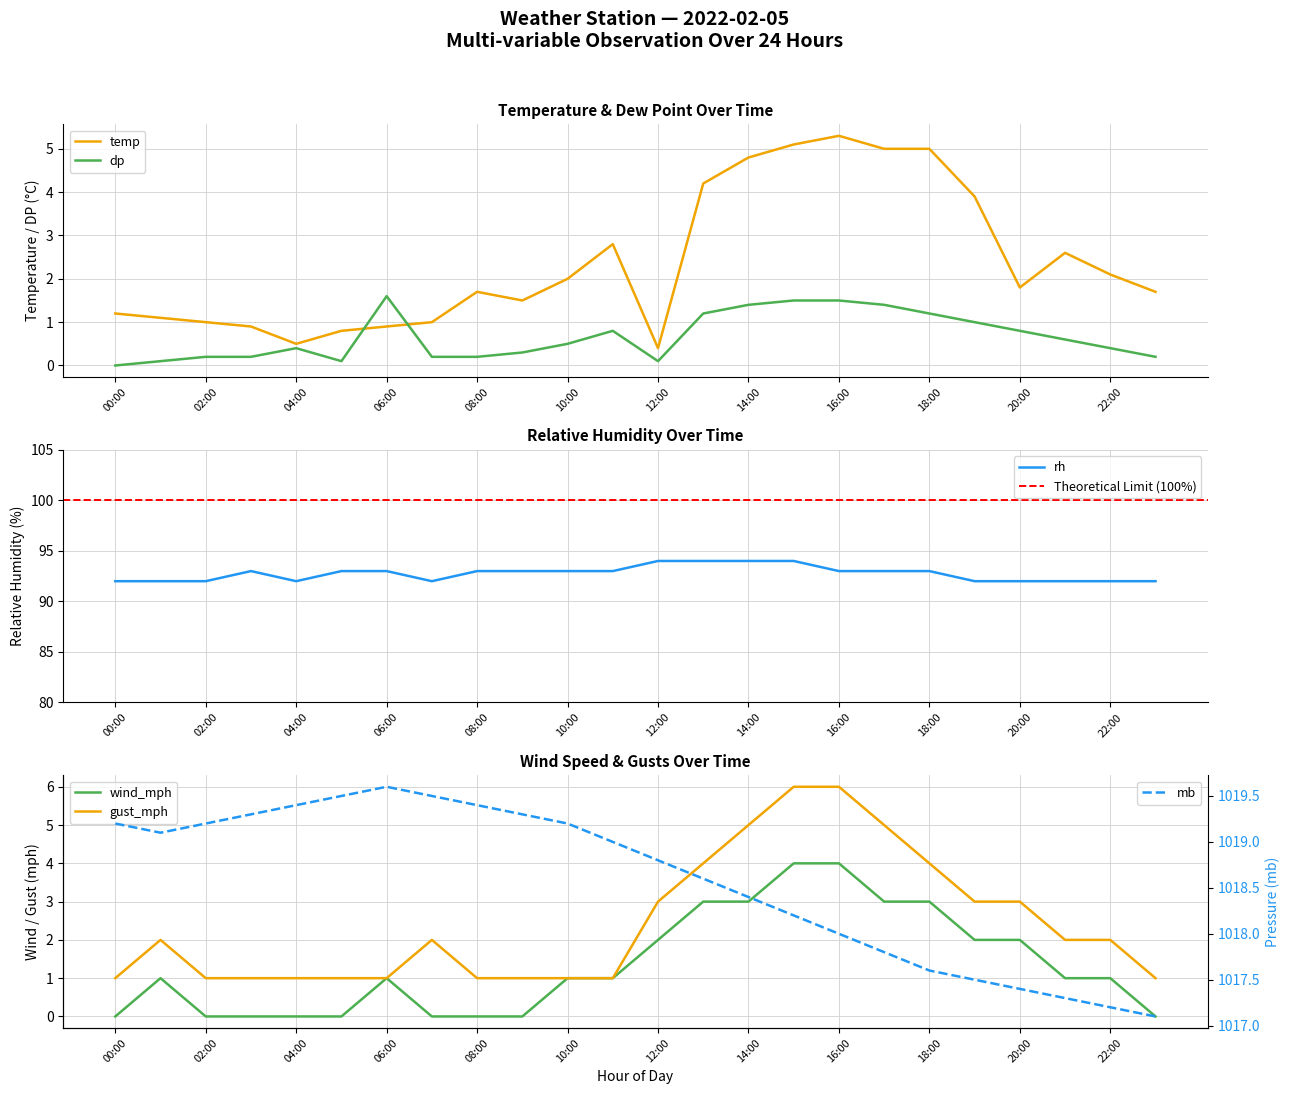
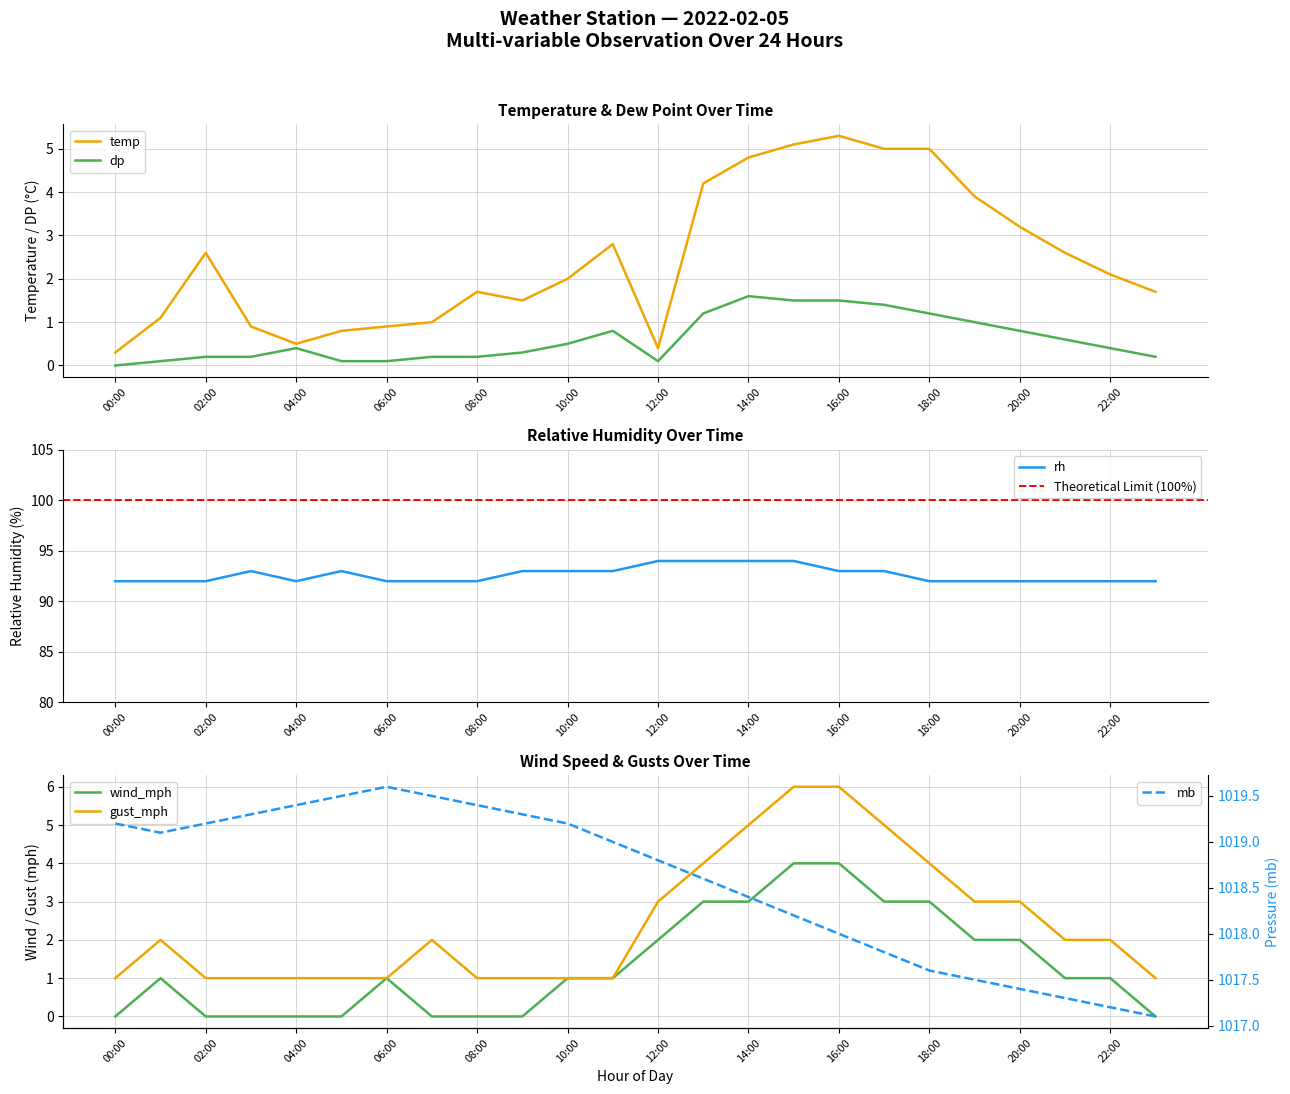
Temperature & Dew Point Over Time, temp, 00:00: 1.2 -> 0.3
Temperature & Dew Point Over Time, temp, 02:00: 1.0 -> 2.6
Temperature & Dew Point Over Time, dp, 06:00: 1.6 -> 0.1
Temperature & Dew Point Over Time, dp, 14:00: 1.4 -> 1.6
Temperature & Dew Point Over Time, temp, 20:00: 1.8 -> 3.2
Relative Humidity Over Time, 06:00: 93 -> 92
Relative Humidity Over Time, 08:00: 93 -> 92
Relative Humidity Over Time, 18:00: 93 -> 92
